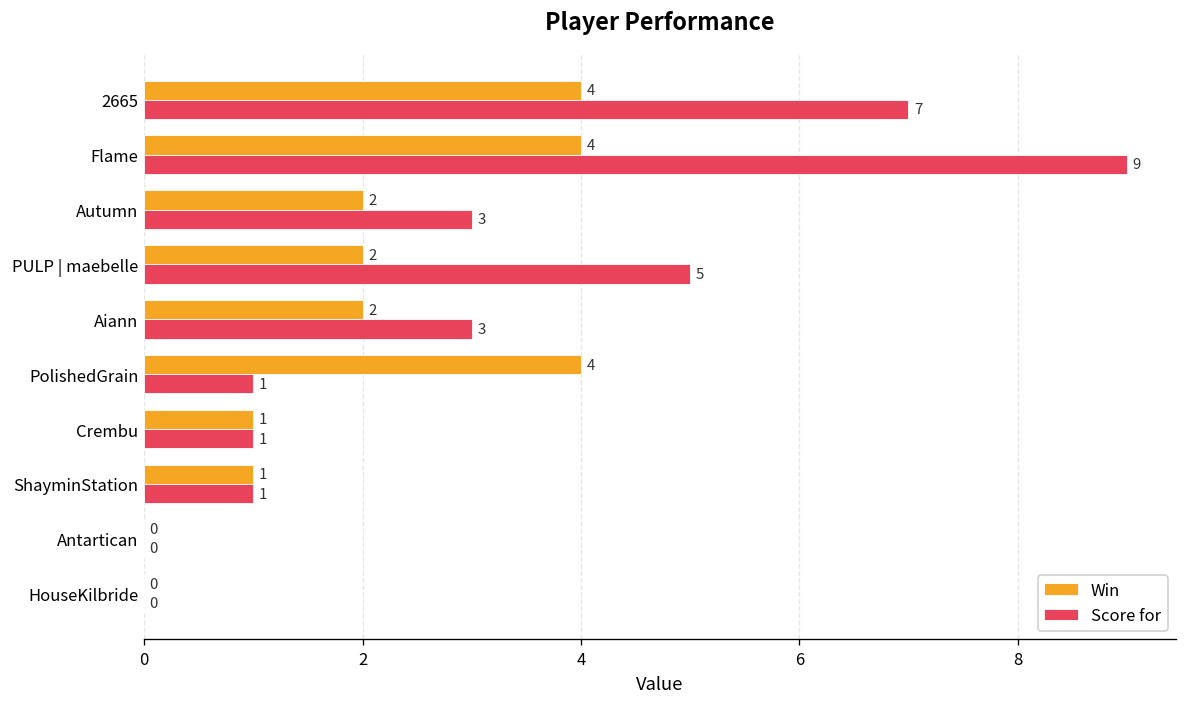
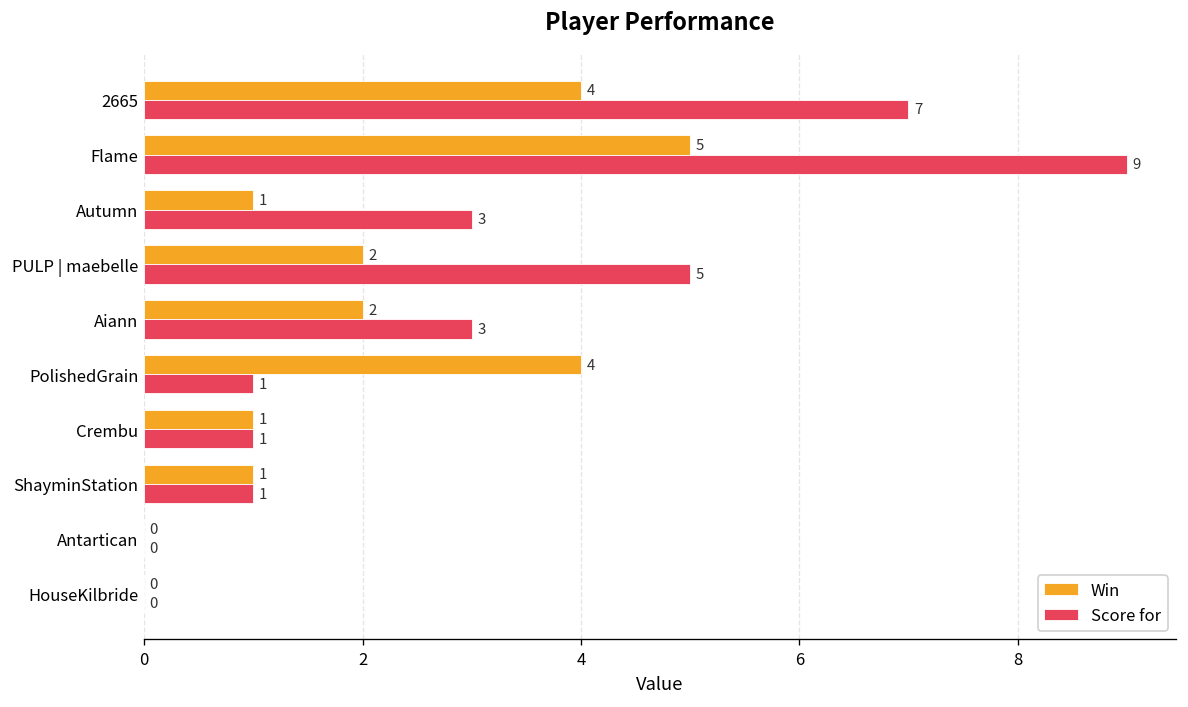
Win, Flame: 4 -> 5
Win, Autumn: 2 -> 1
